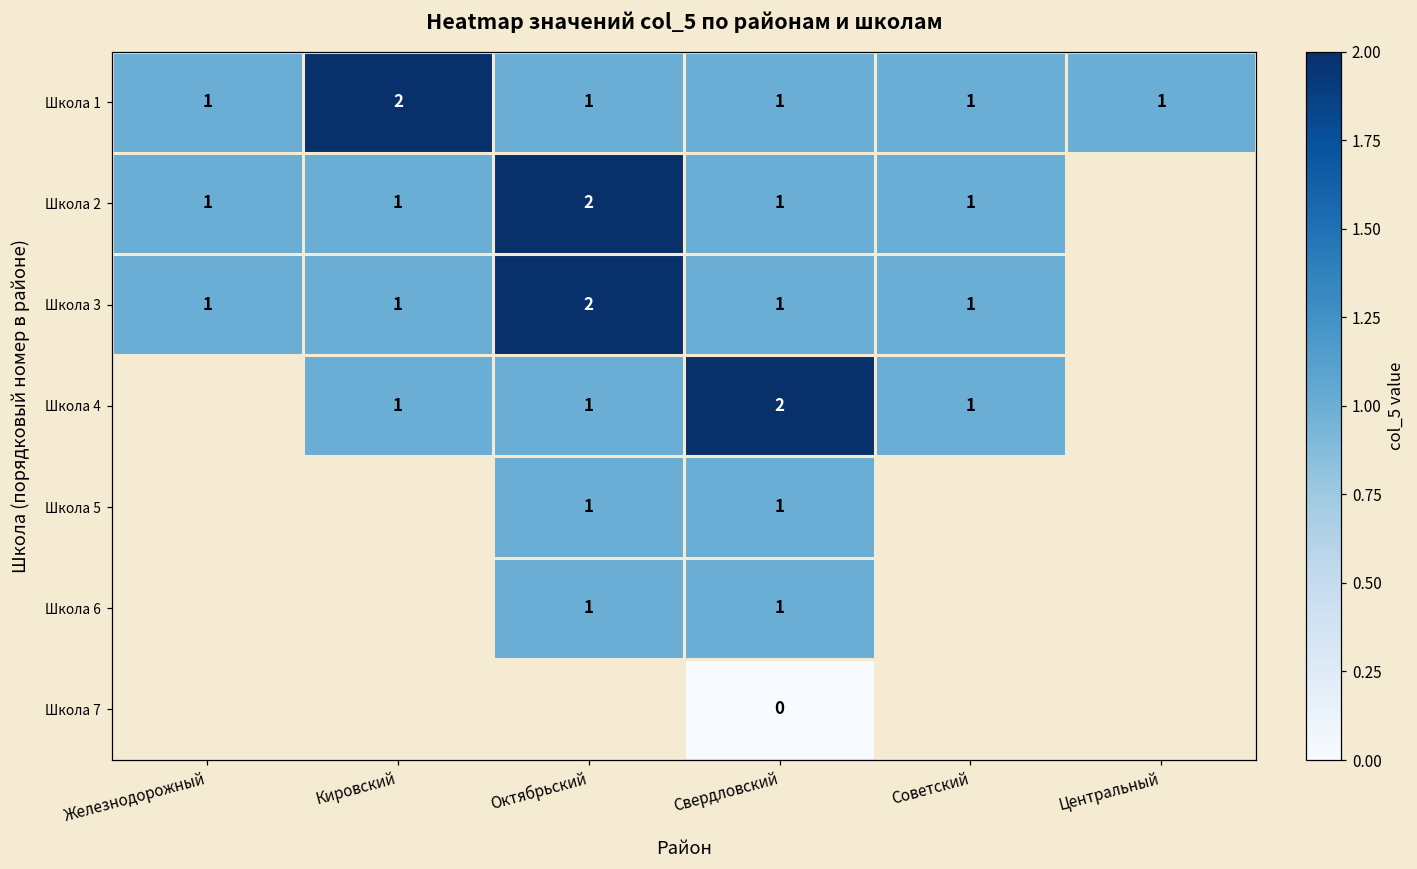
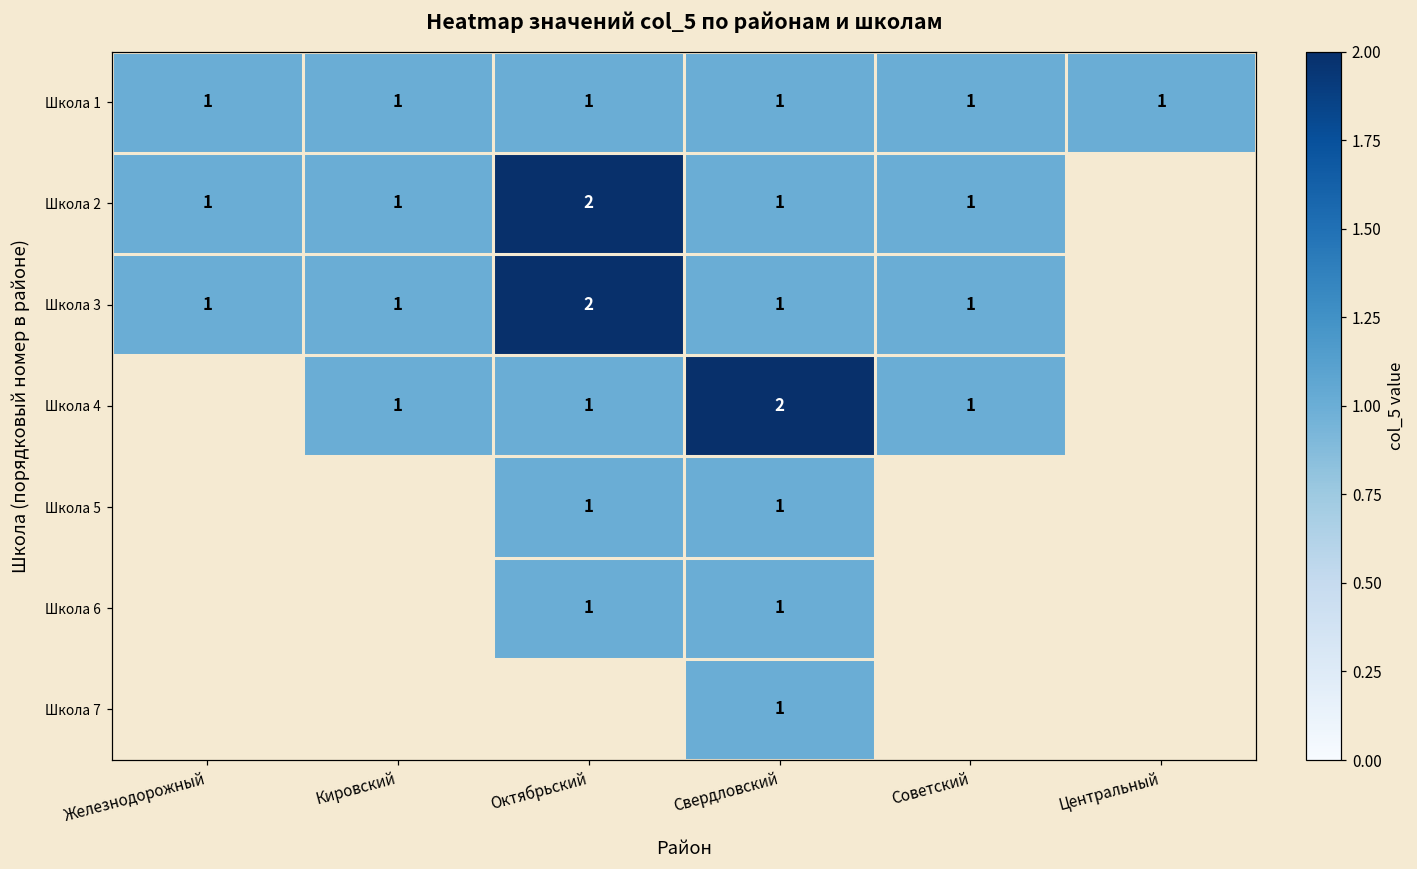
Школа 1, Кировский: 2 -> 1
Школа 7, Свердловский: 0 -> 1
